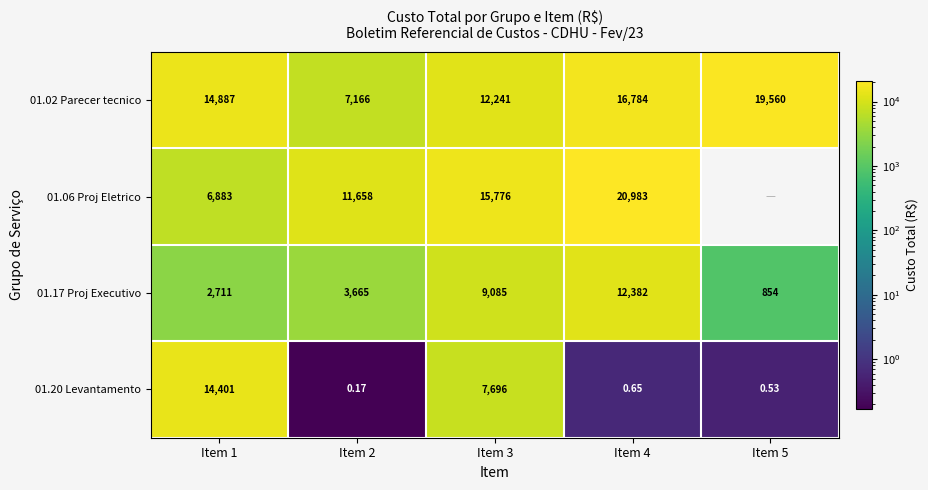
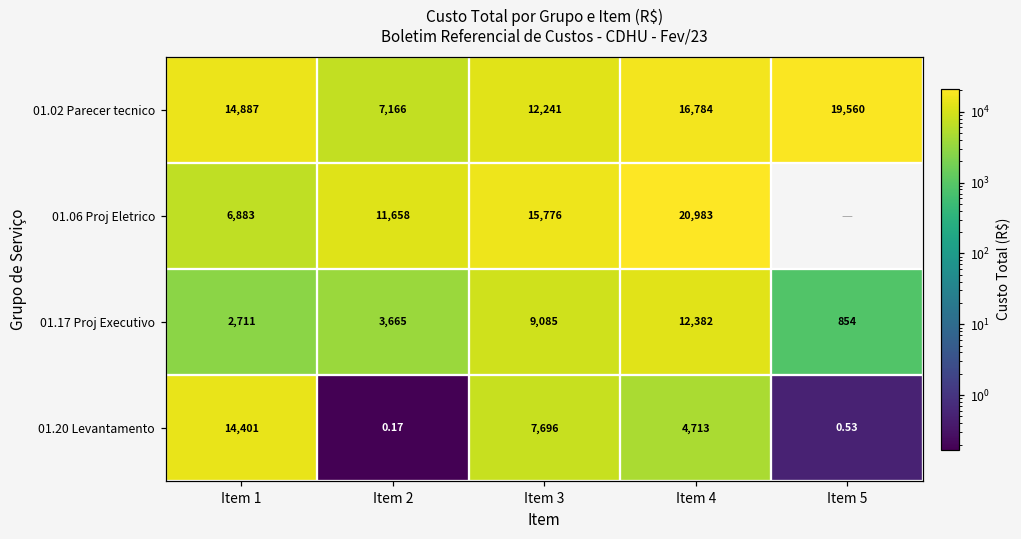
01.20 Levantamento, Item 4: 0.65 -> 4,713
